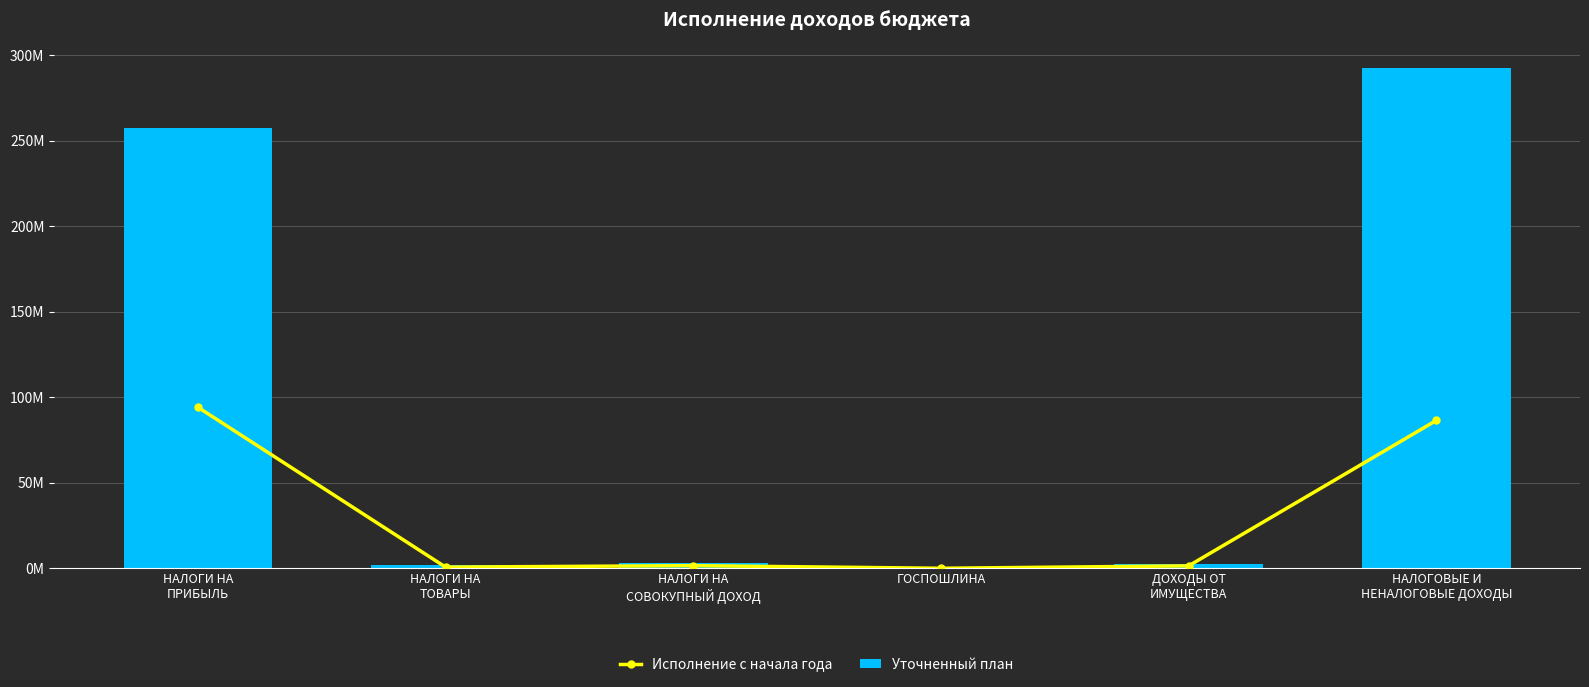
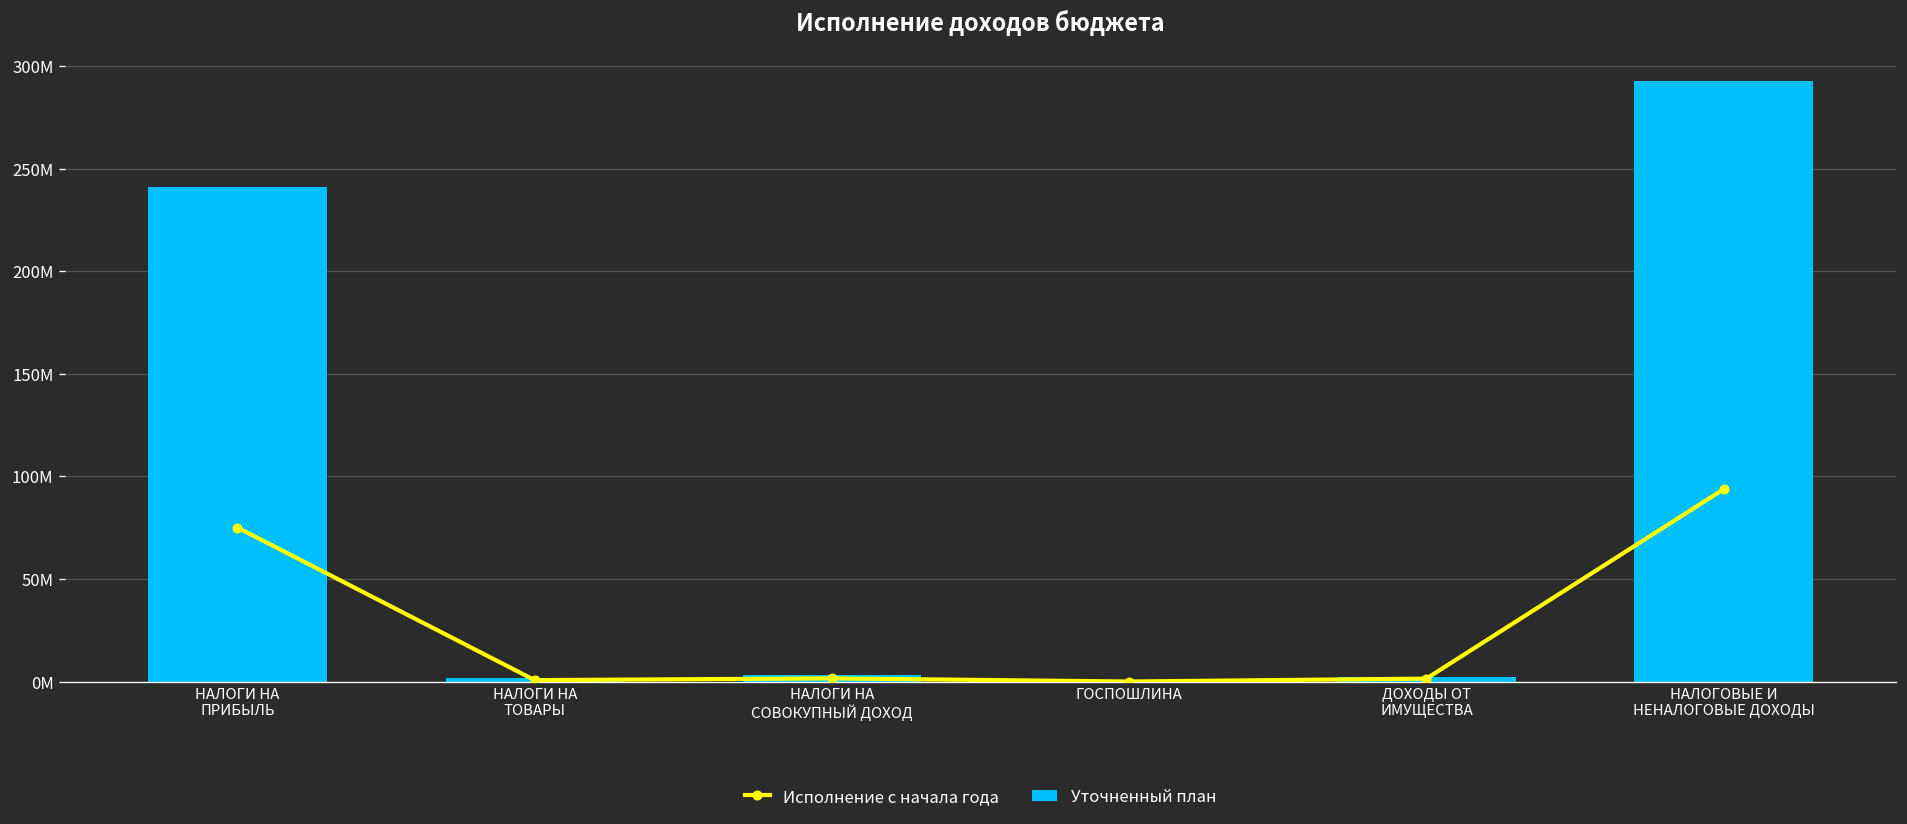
Исполнение с начала года, НАЛОГИ НА ПРИБЫЛЬ: 94000000 -> 75000000
Уточненный план, НАЛОГИ НА ПРИБЫЛЬ: 257000000 -> 241000000
Исполнение с начала года, НАЛОГОВЫЕ И НЕНАЛОГОВЫЕ ДОХОДЫ: 86000000 -> 94000000
